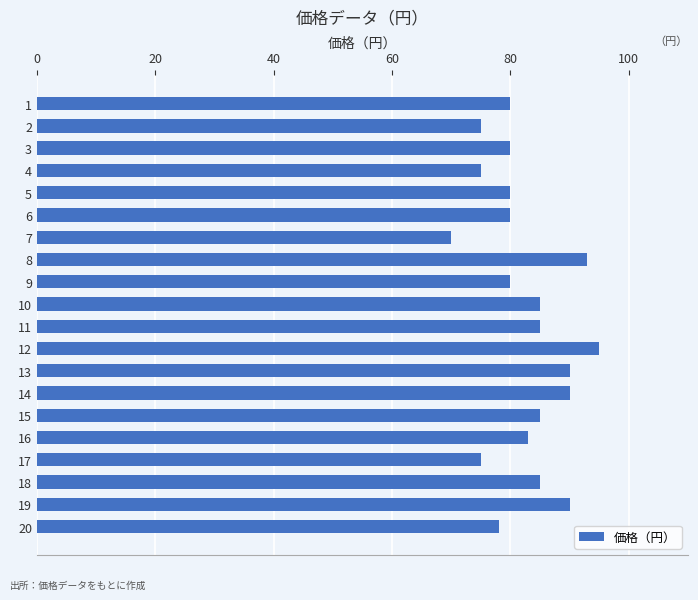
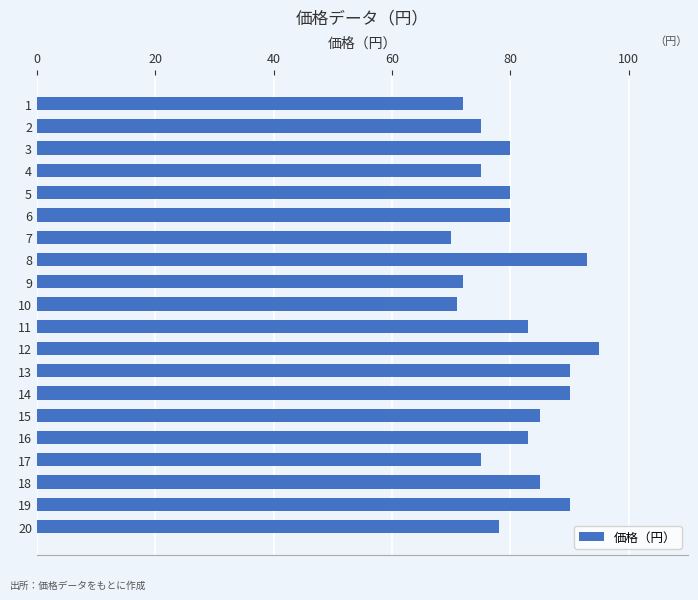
1: 80 -> 72
9: 80 -> 72
10: 85 -> 71
11: 85 -> 83
